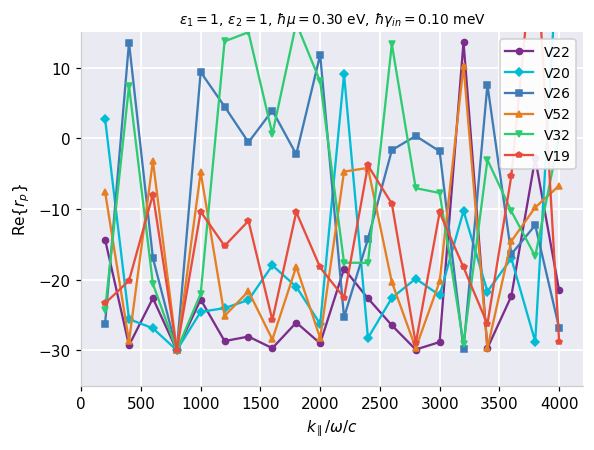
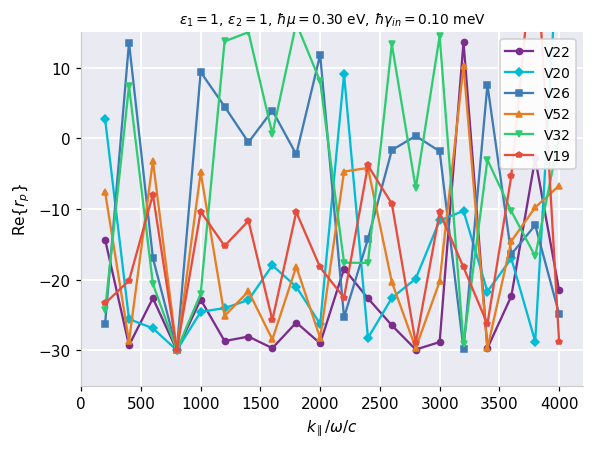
V20, 3000: -22 -> -12
V32, 3000: -8 -> 14
V26, 4000: -27 -> -25
